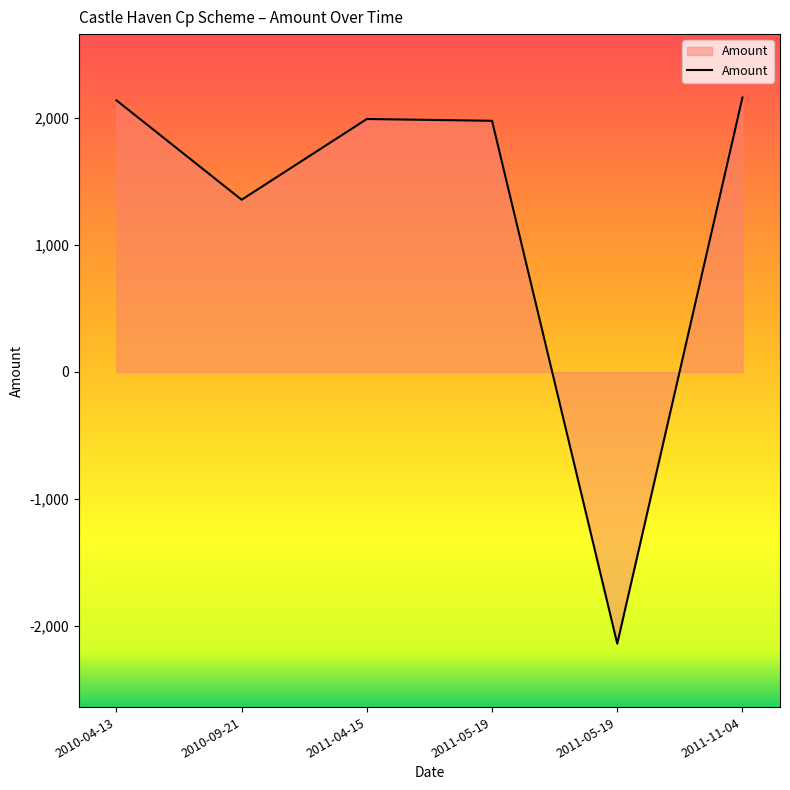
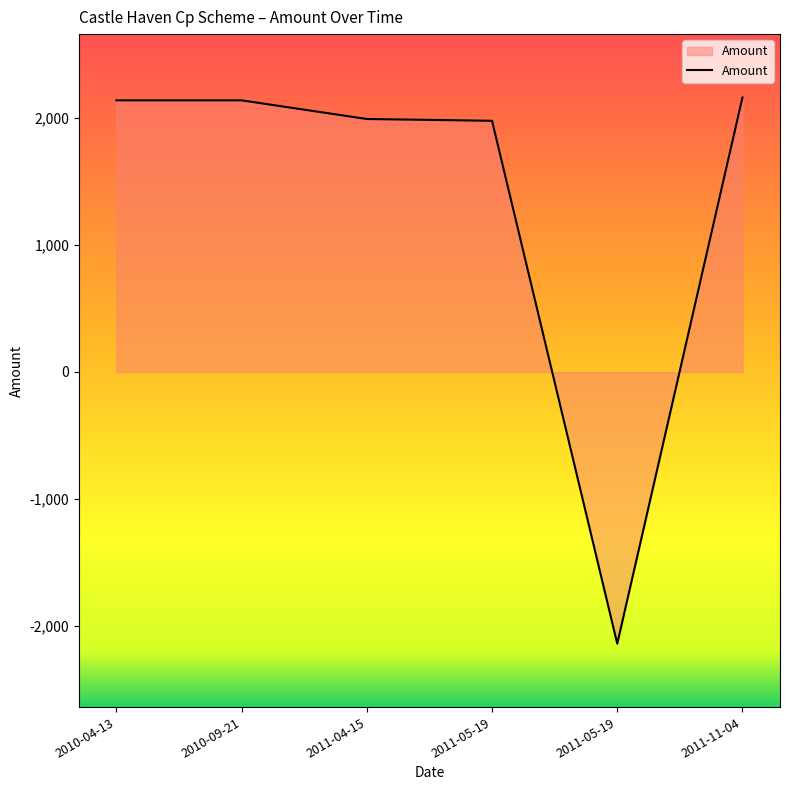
Amount, 2010-09-21: 1,360 -> 2,140
